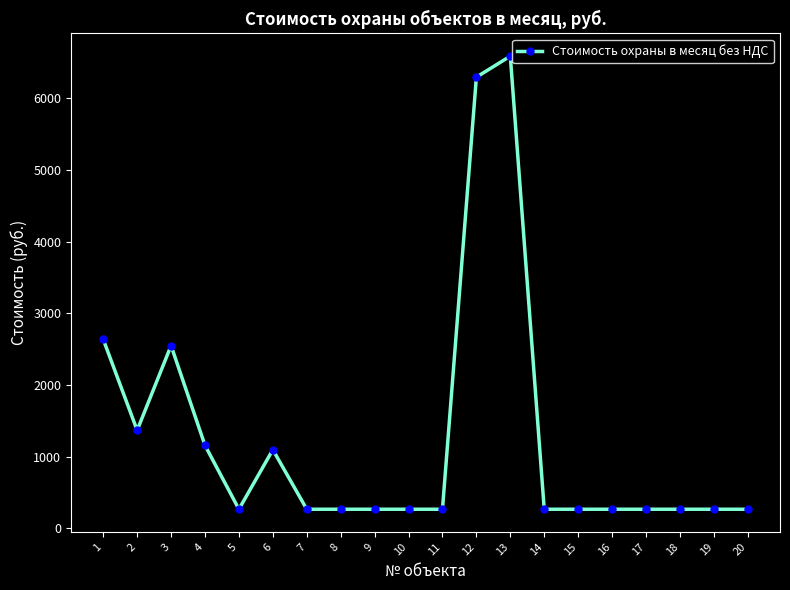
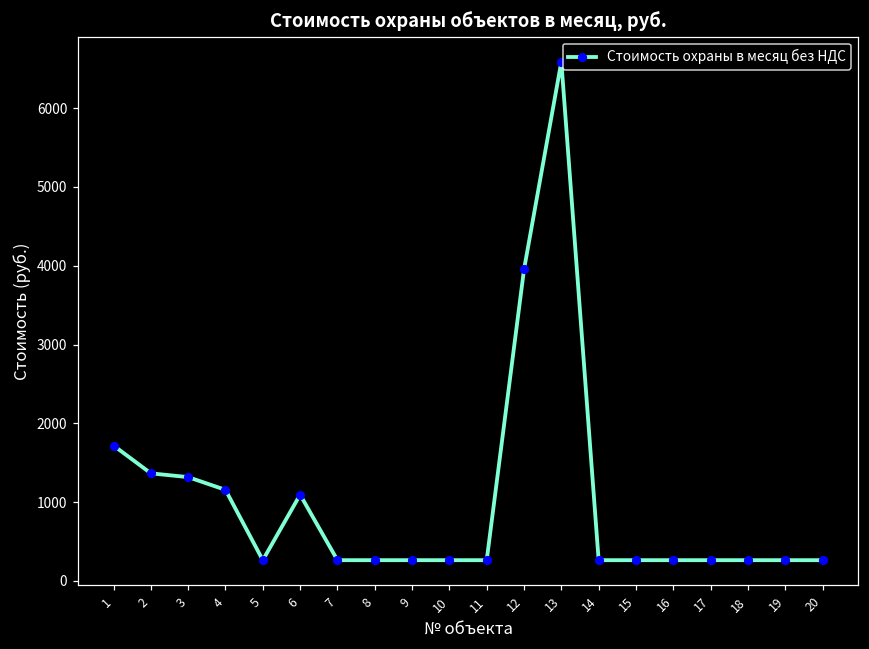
1: 2600 -> 1700
3: 2500 -> 1300
12: 6300 -> 4000
